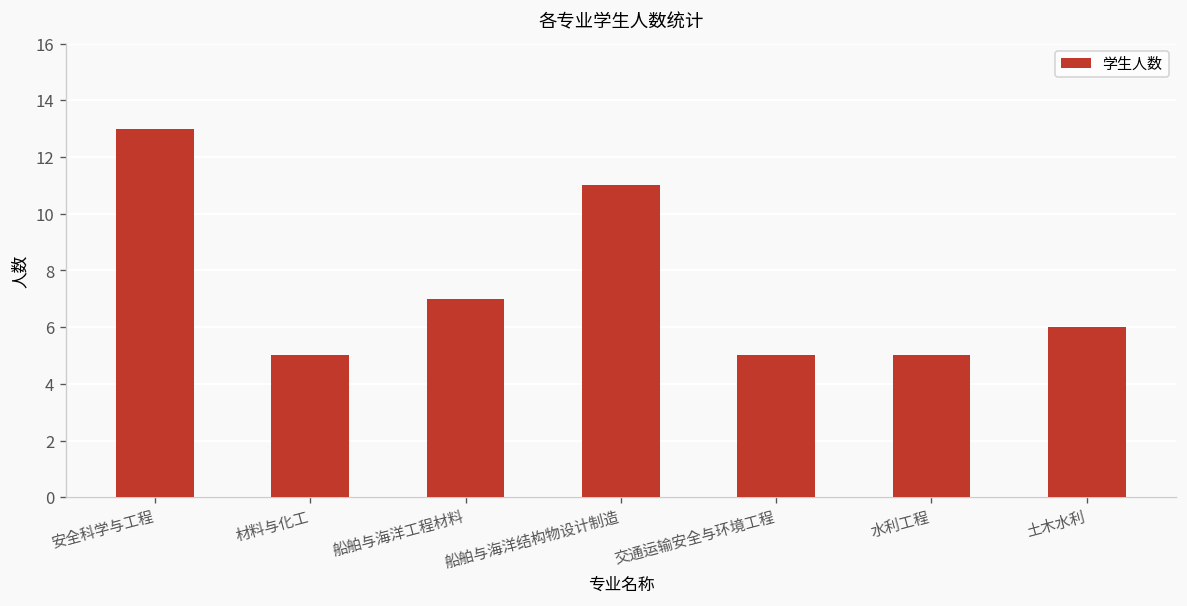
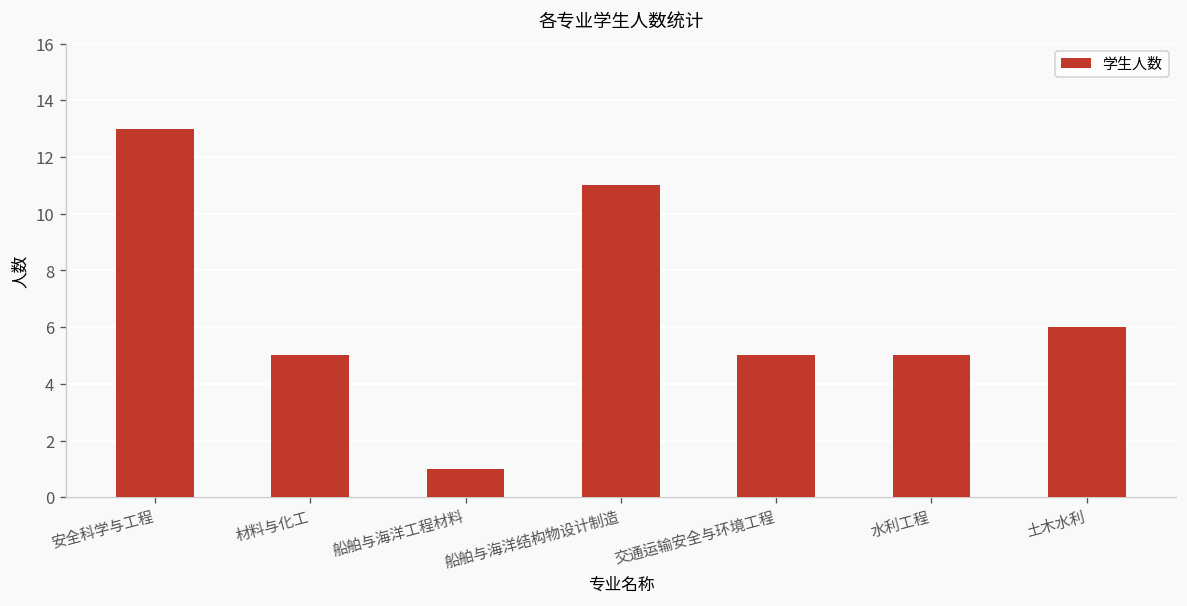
船舶与海洋工程材料: 7 -> 1
